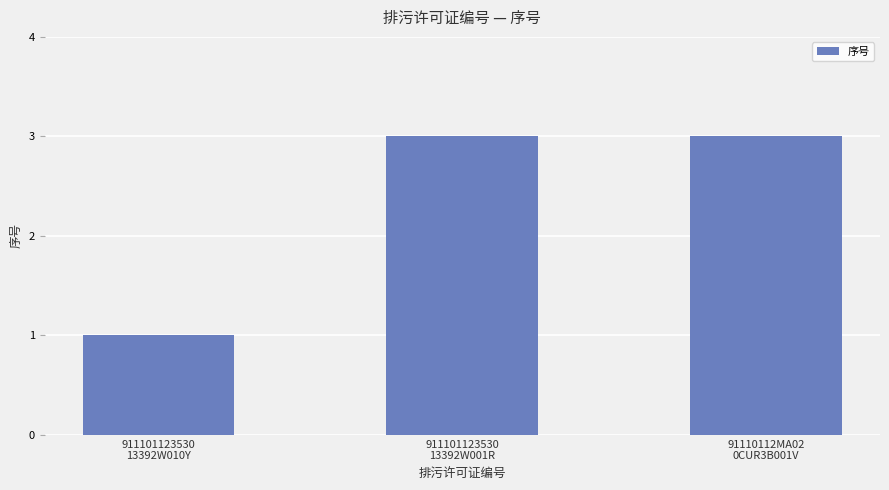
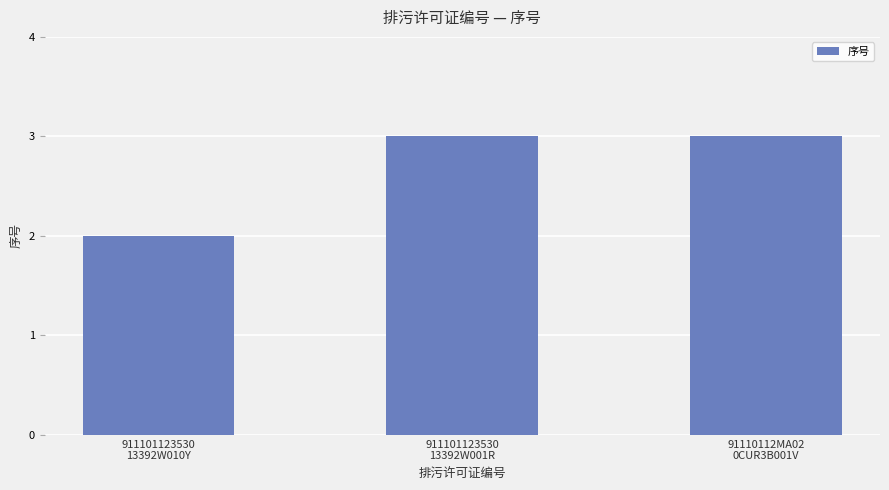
911101123530 13392W010Y: 1 -> 2
